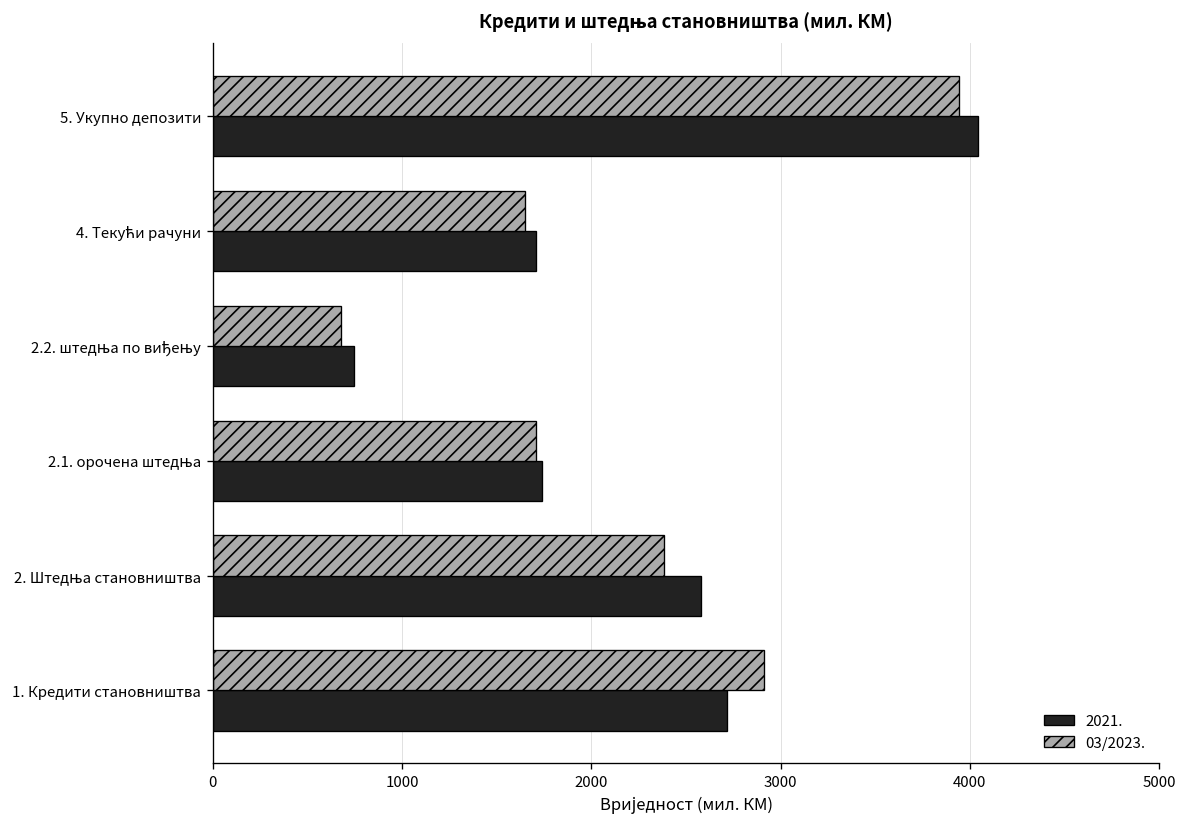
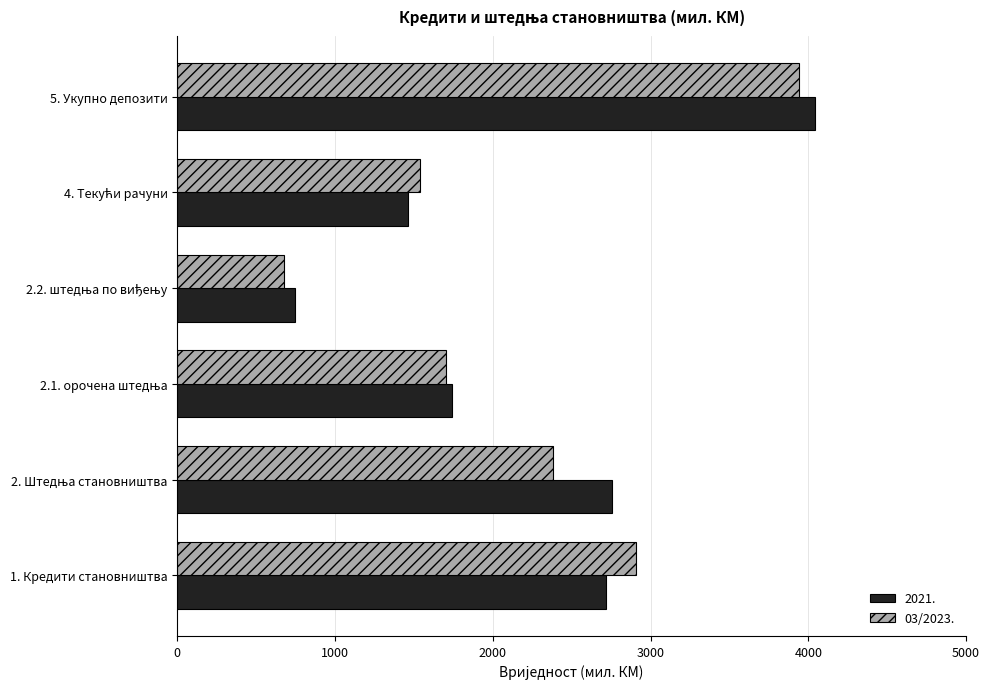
03/2023., 4. Текући рачуни: 1650 -> 1540
2021., 4. Текући рачуни: 1710 -> 1460
2021., 2. Штедња становништва: 2580 -> 2750
